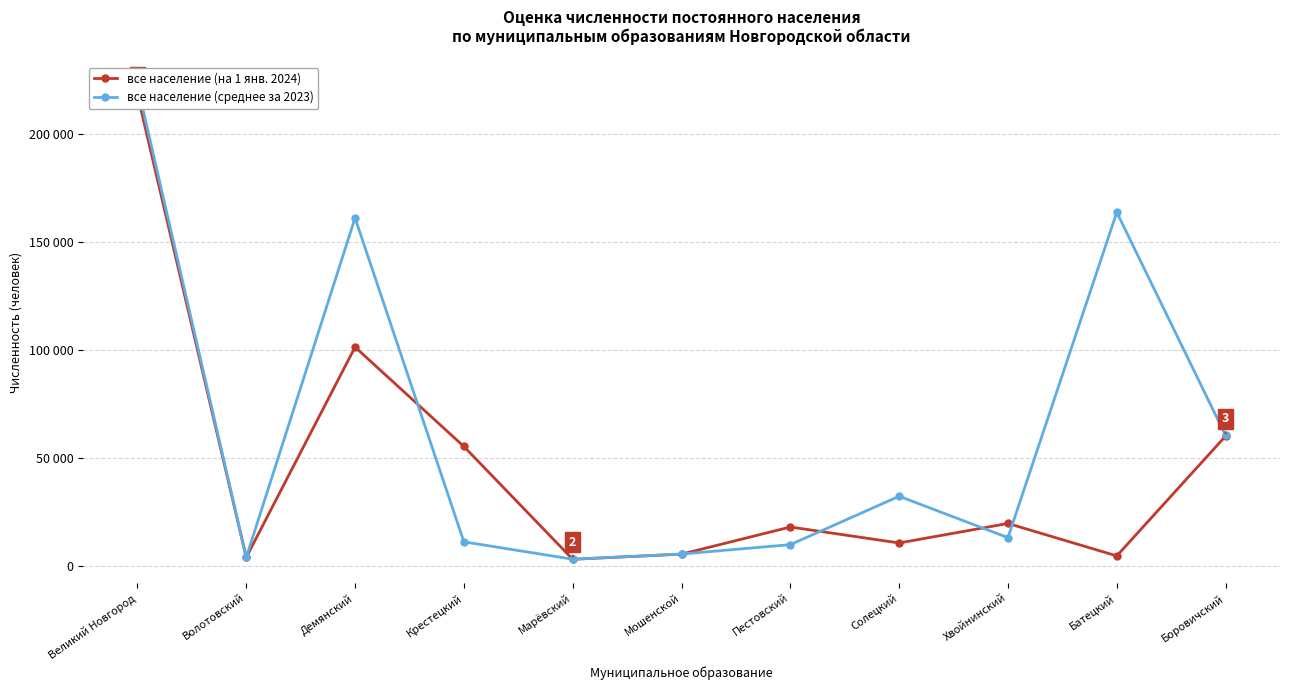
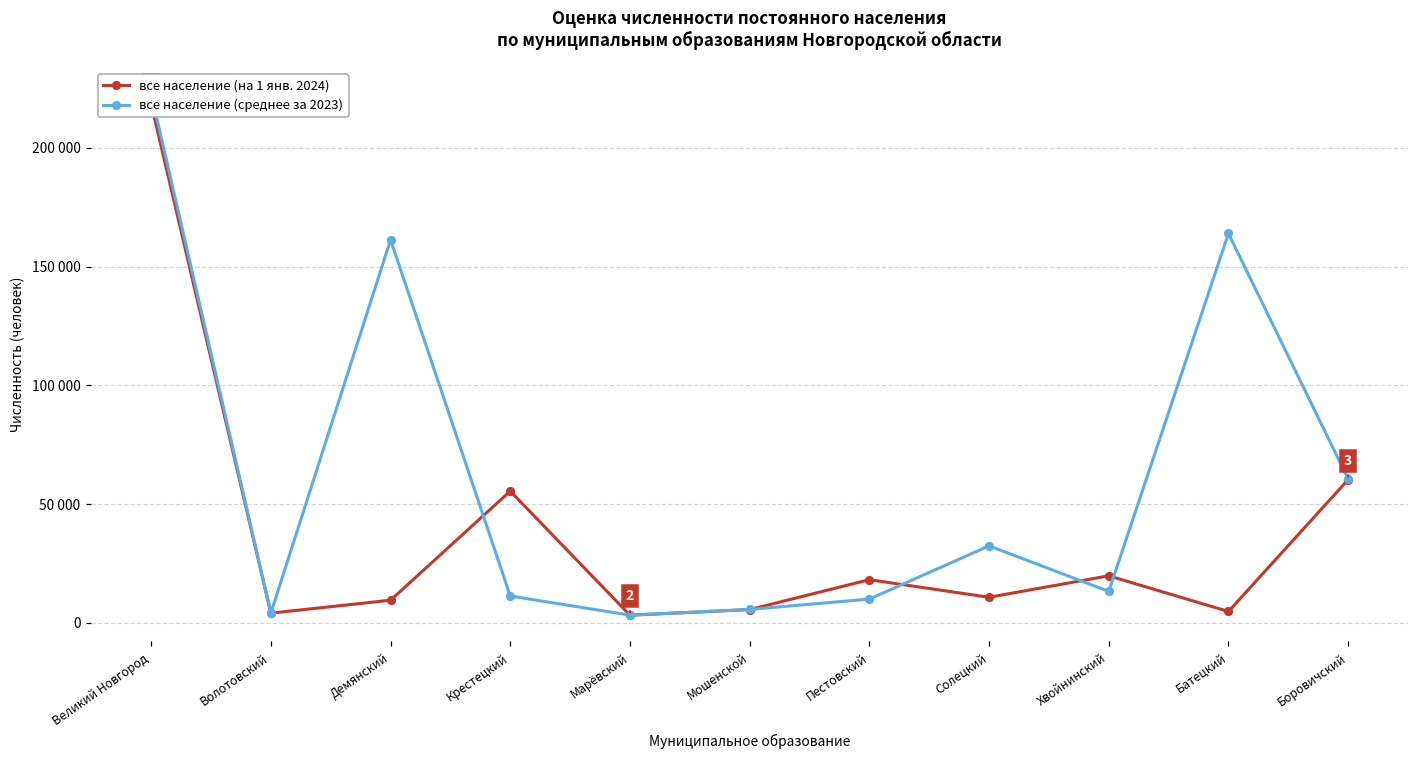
все население (на 1 янв. 2024), Демянский: 102000 -> 10000
